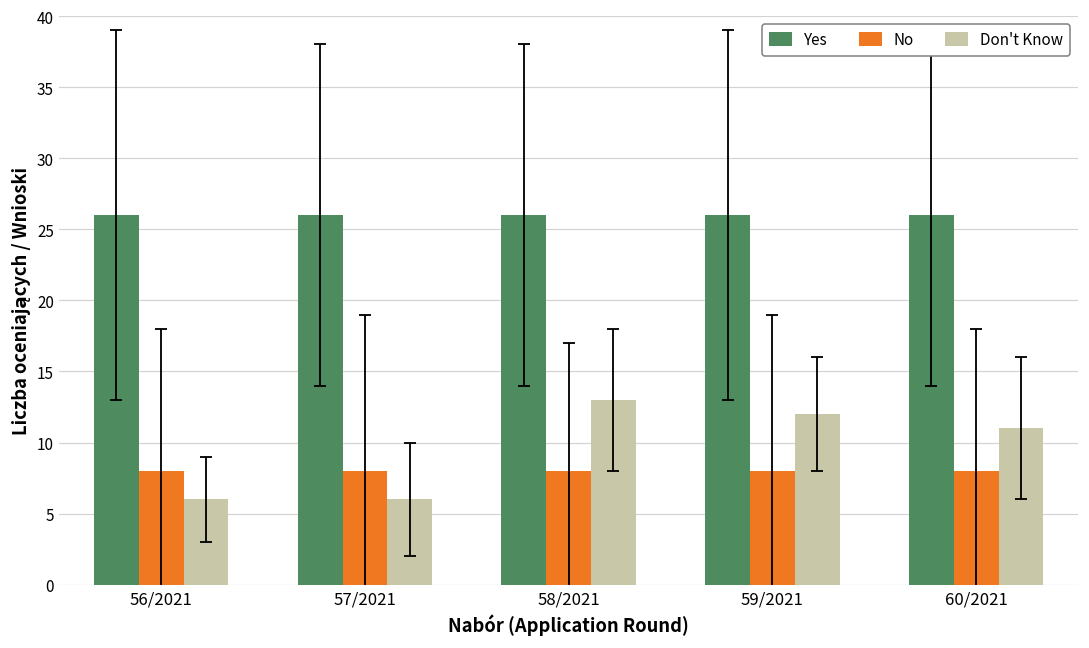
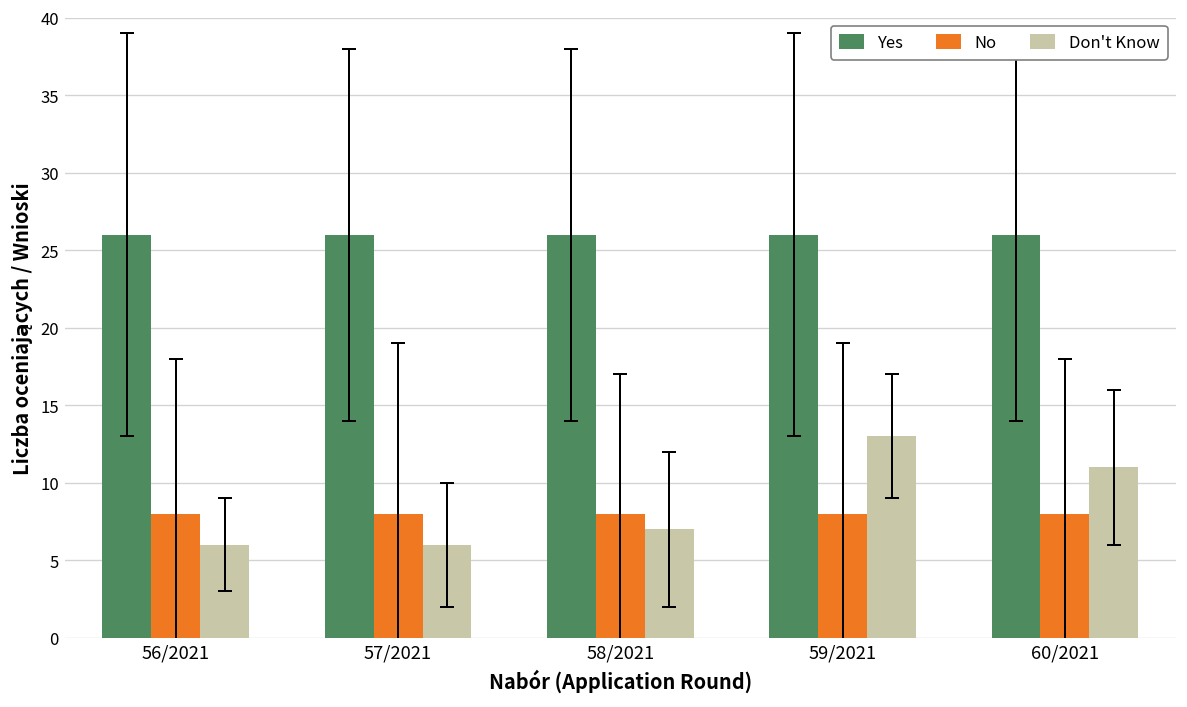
Don't Know, 58/2021: 13 -> 7
Don't Know, 59/2021: 12 -> 13
